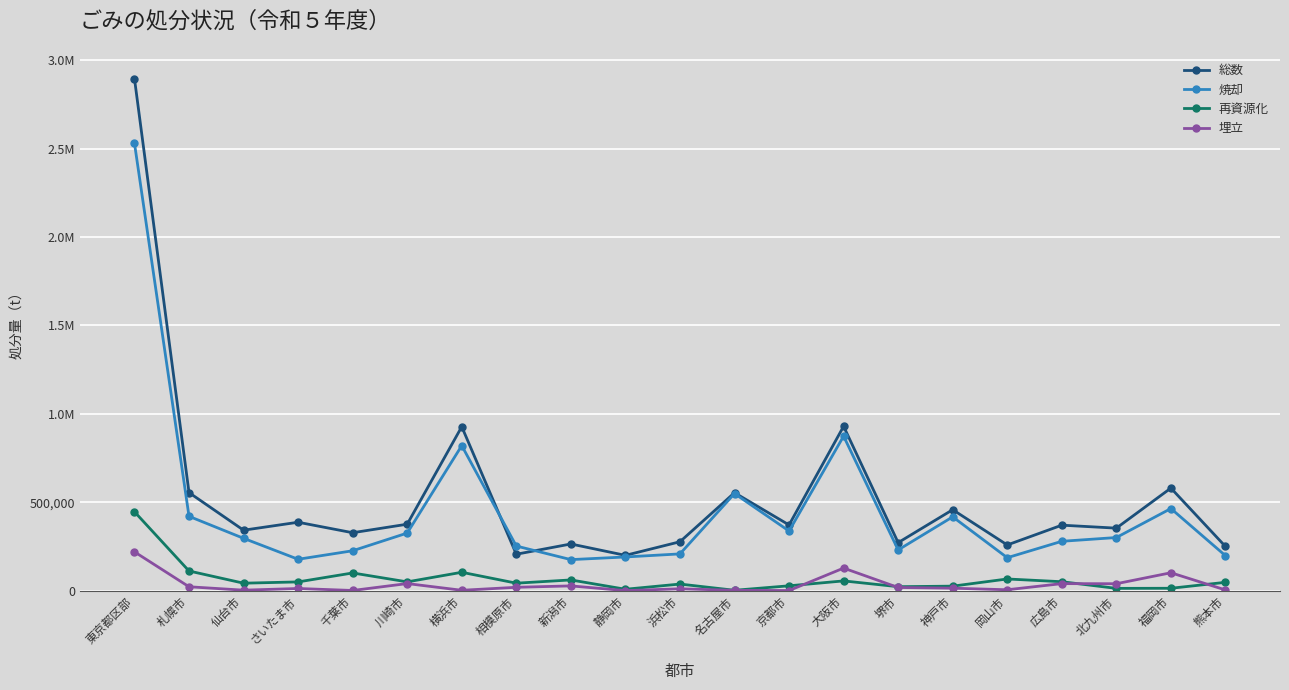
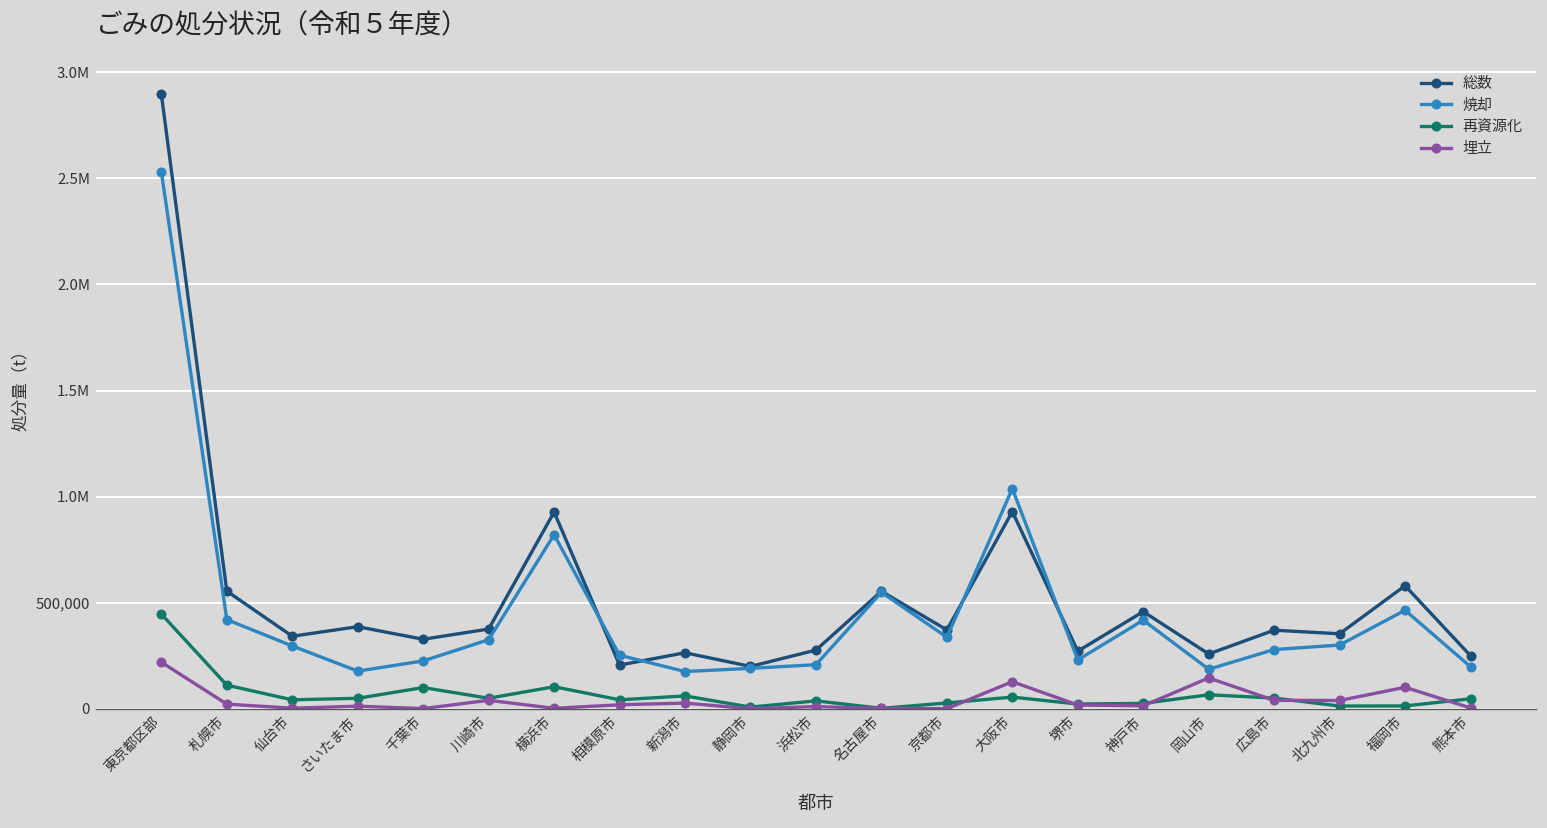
焼却, 大阪市: 870,000 -> 1,040,000
埋立, 岡山市: 10,000 -> 150,000
